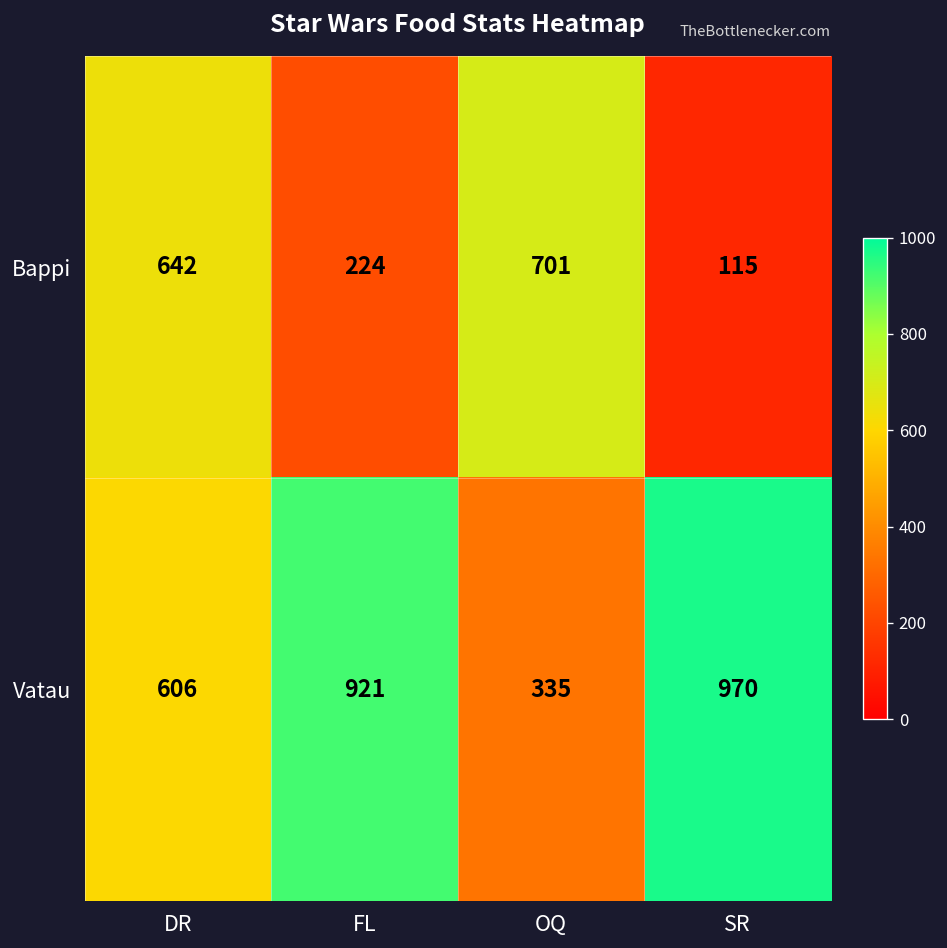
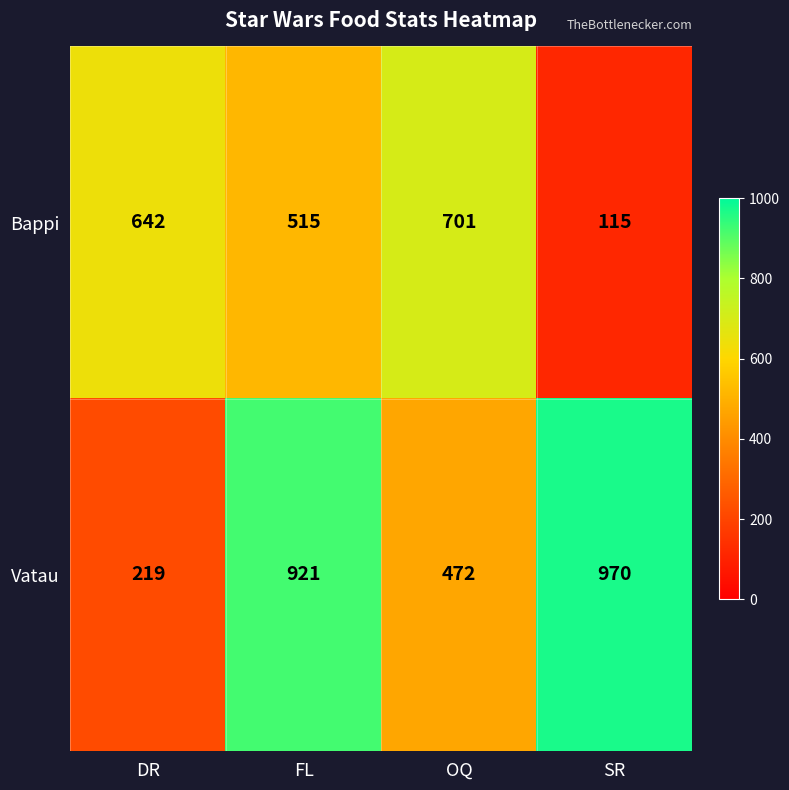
Bappi, FL: 224 -> 515
Vatau, DR: 606 -> 219
Vatau, OQ: 335 -> 472
